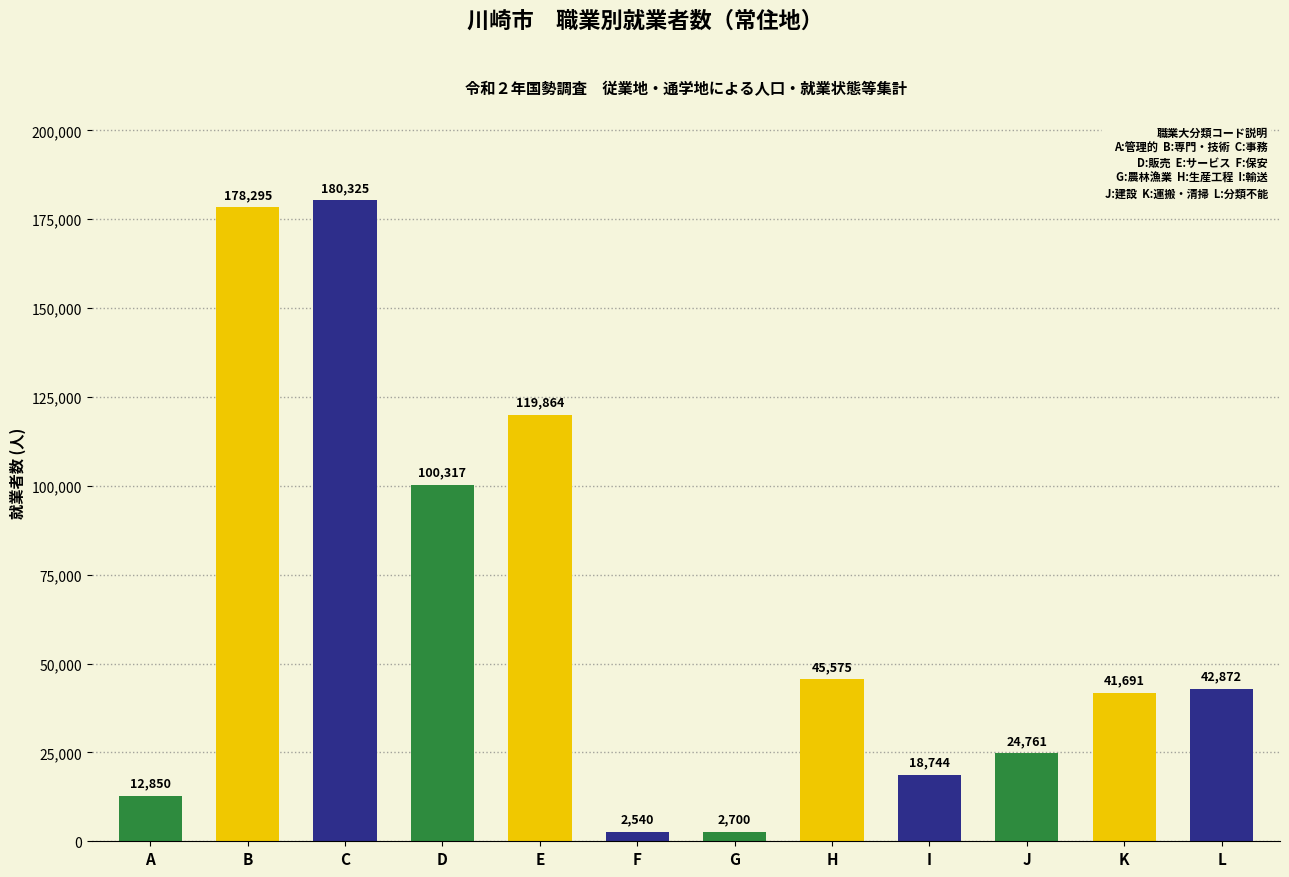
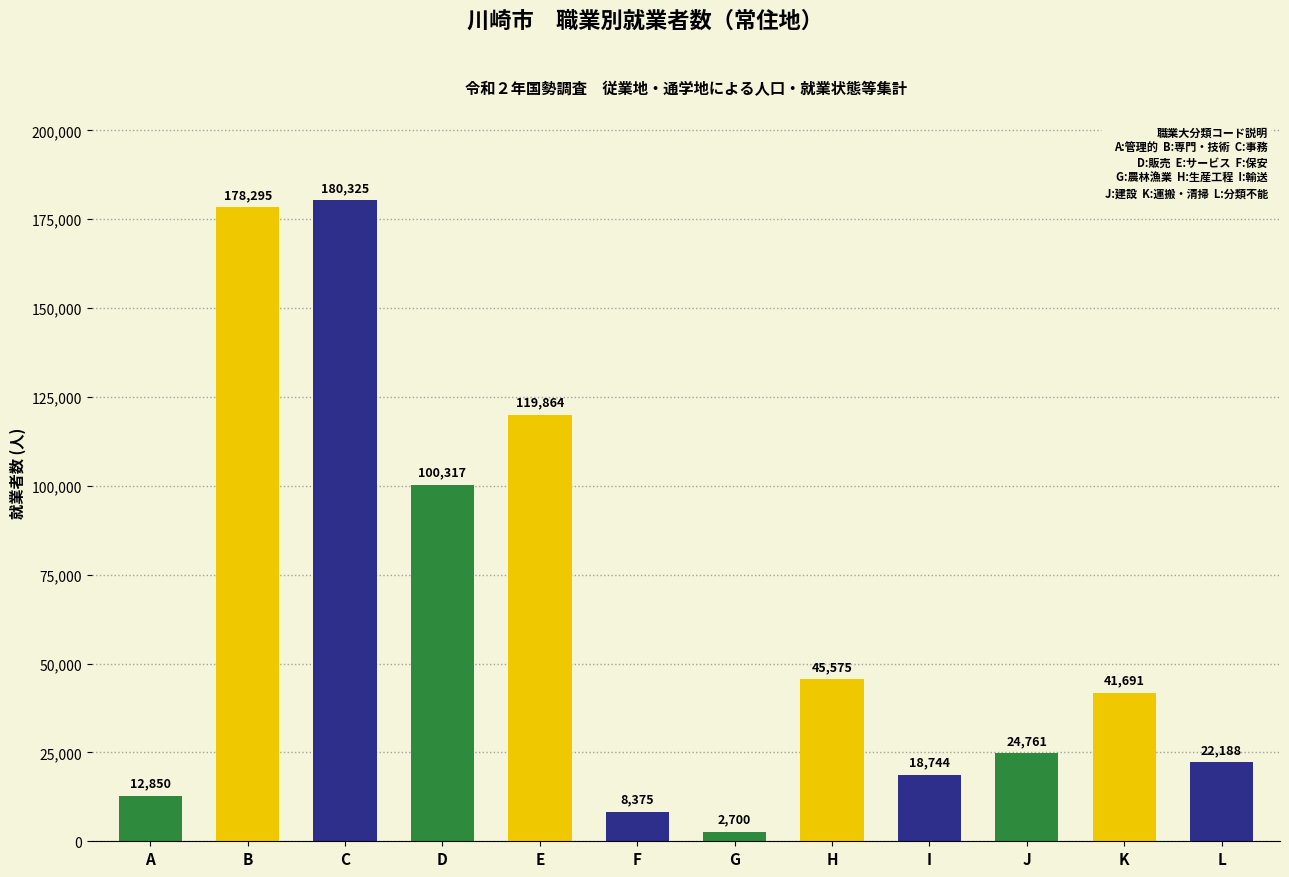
F: 2,540 -> 8,375
L: 42,872 -> 22,188
